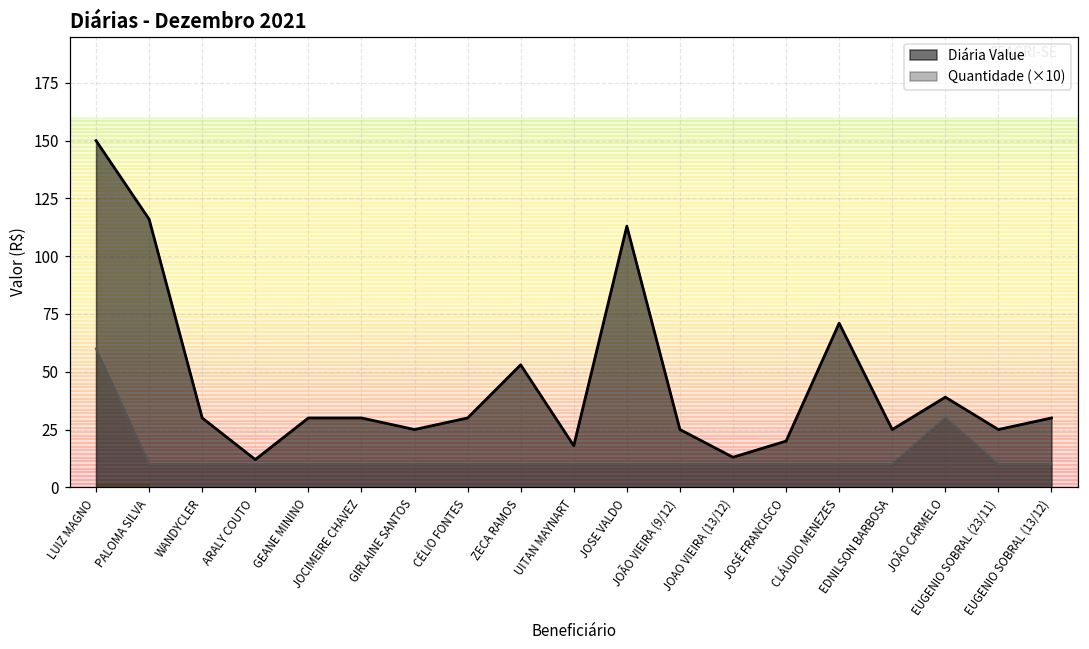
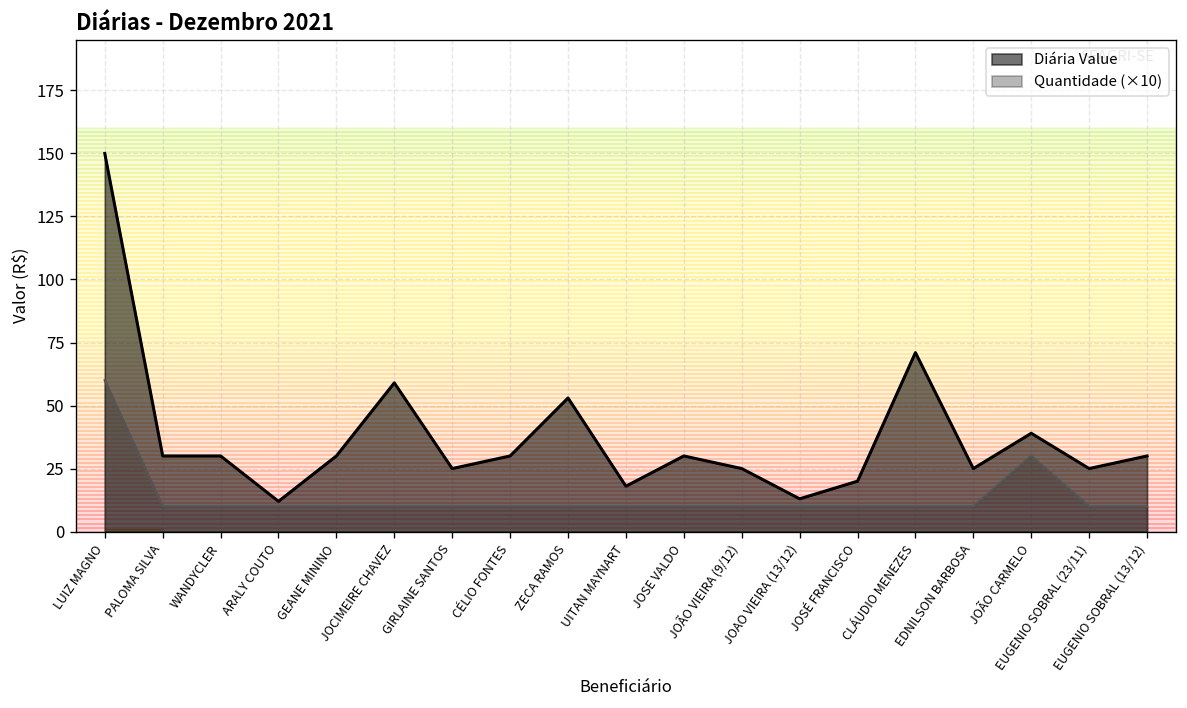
Diária Value, PALOMA SILVA: 116 -> 30
Diária Value, JOCIMEIRE CHAVEZ: 30 -> 59
Diária Value, JOSE VALDO: 113 -> 30
